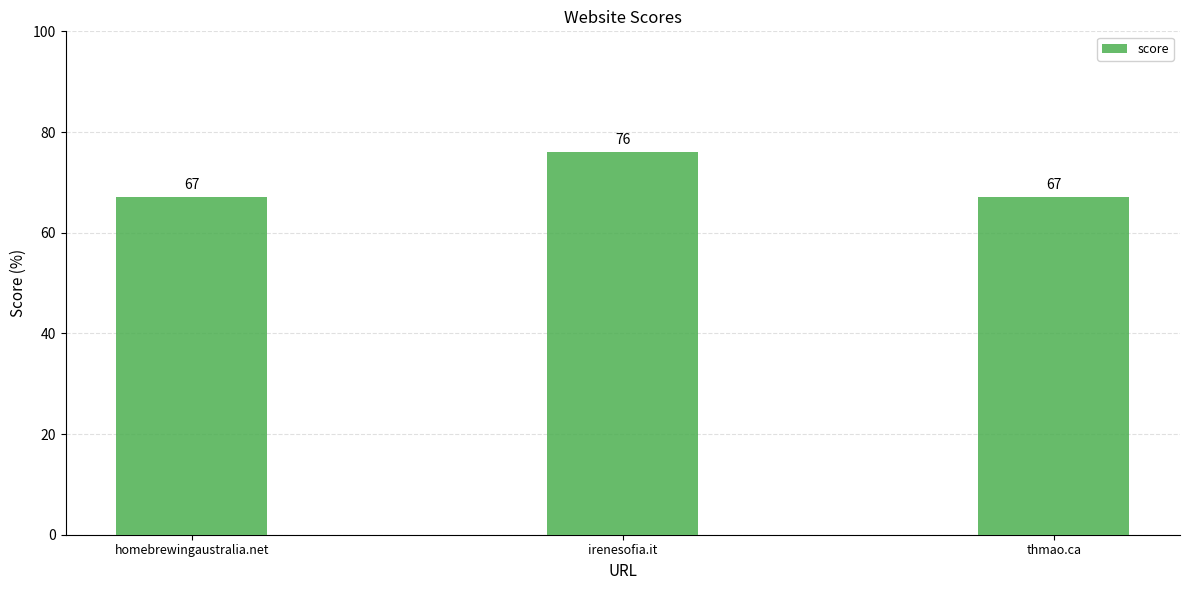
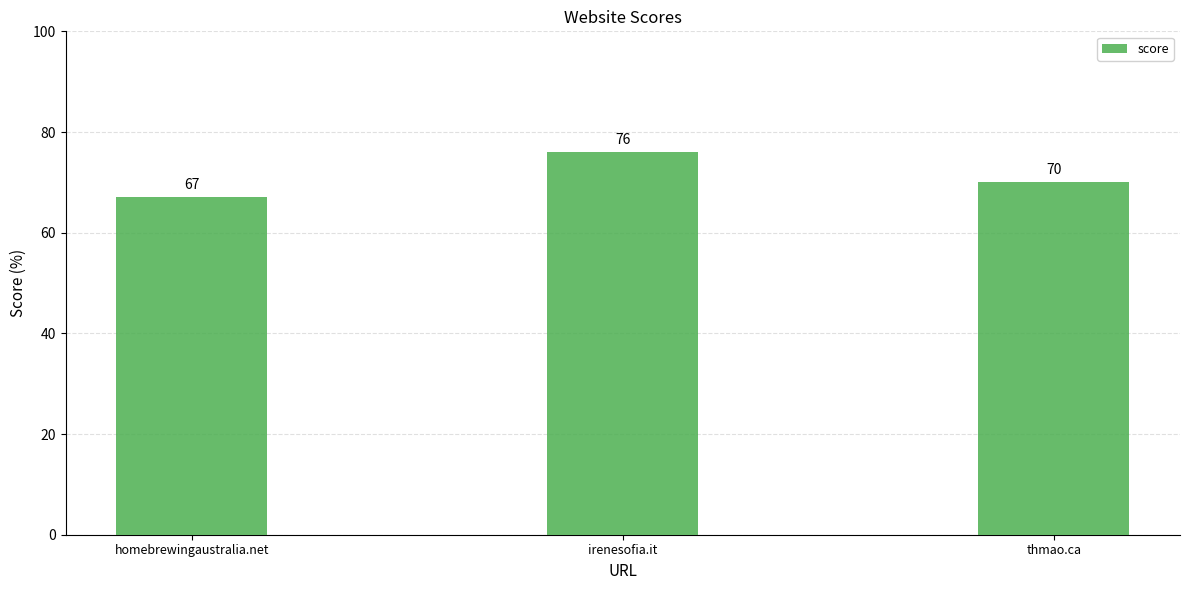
thmao.ca: 67 -> 70
